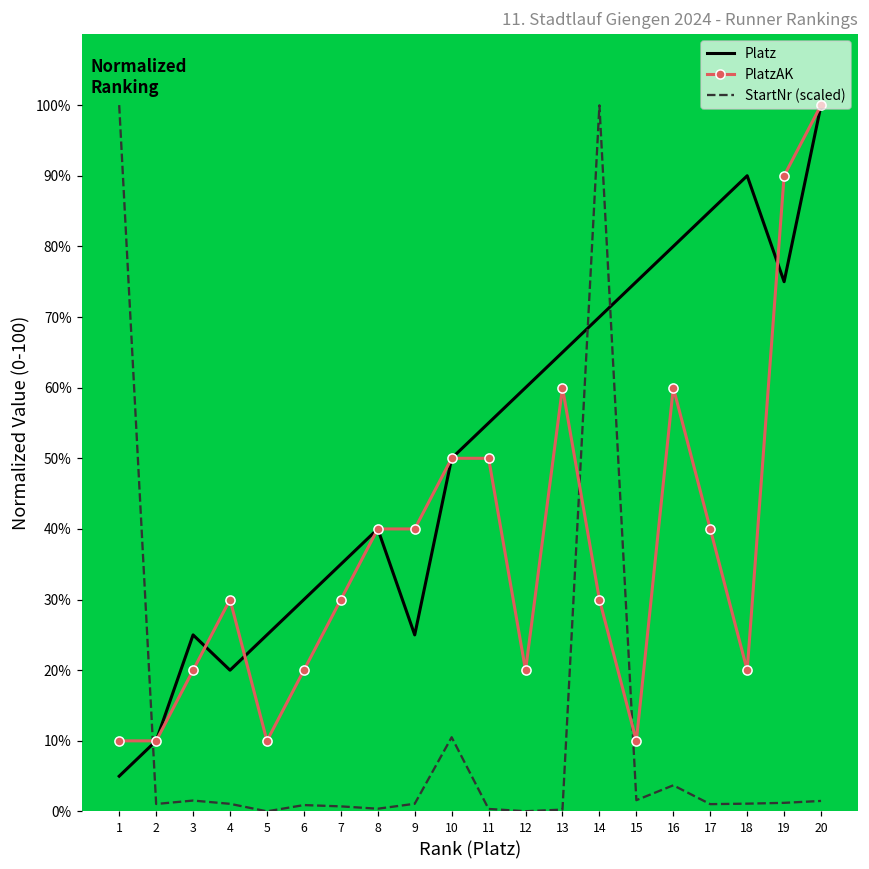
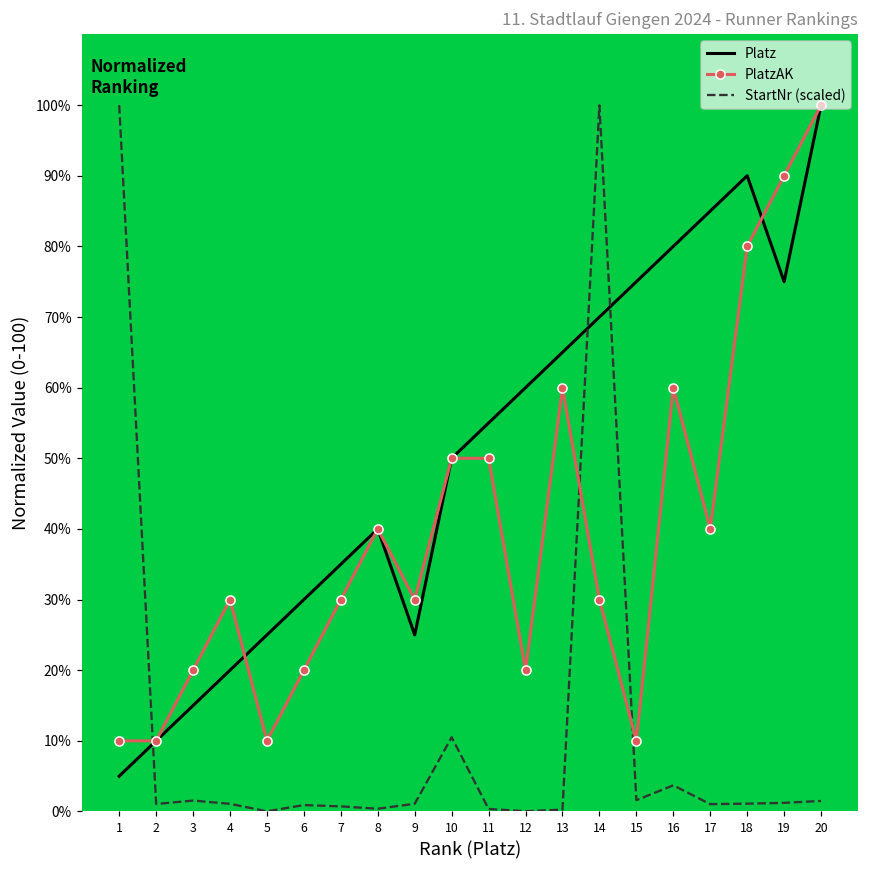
Platz, 3: 25% -> 15%
PlatzAK, 9: 40% -> 30%
PlatzAK, 18: 20% -> 80%
